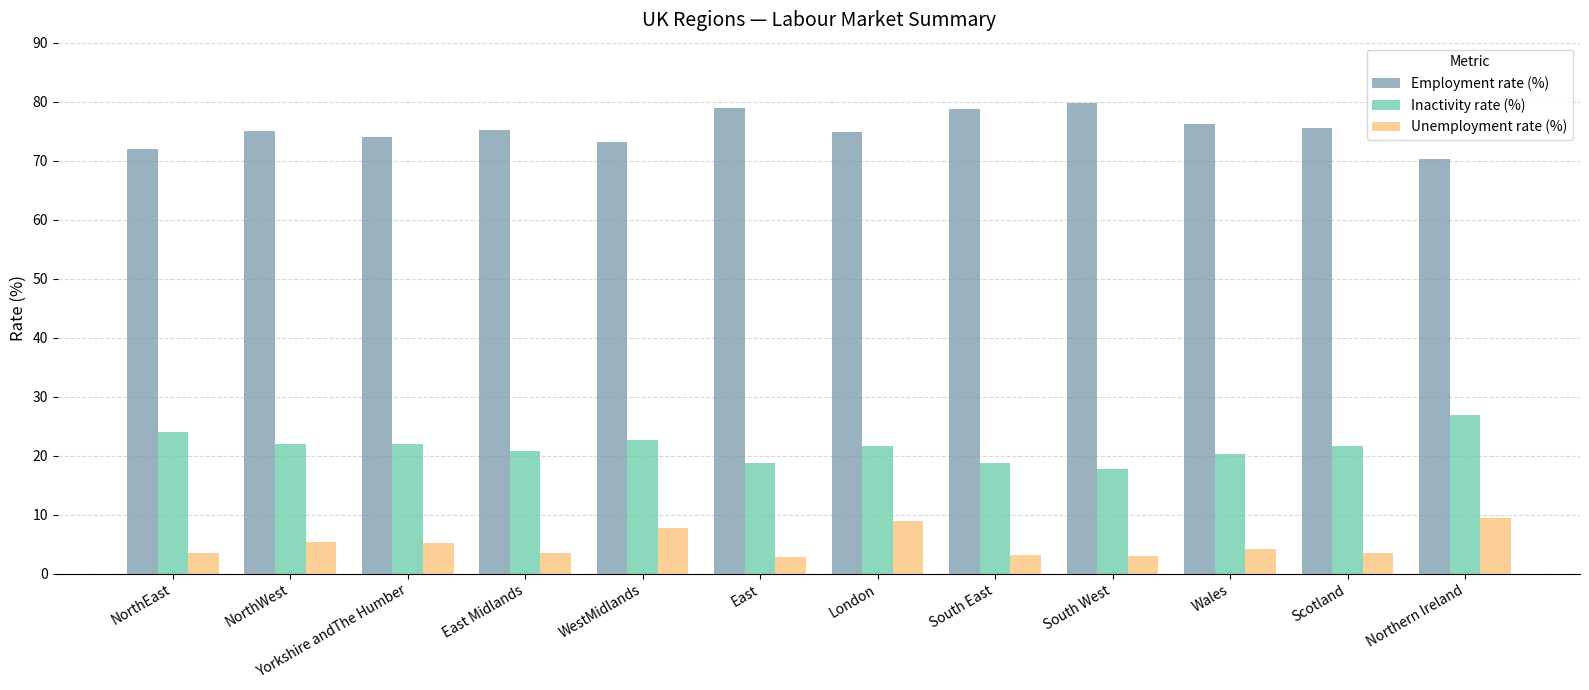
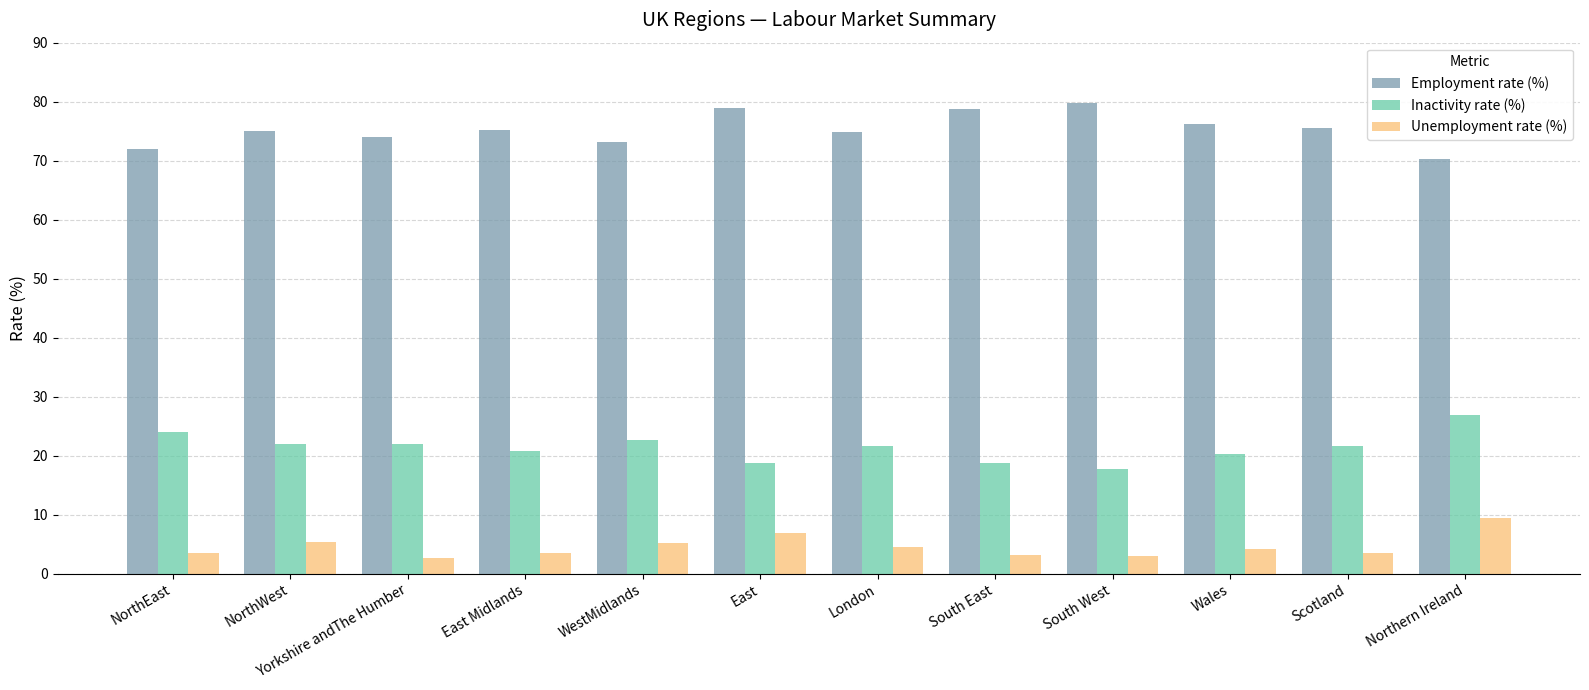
Unemployment rate (%), Yorkshire andThe Humber: 5 -> 3
Unemployment rate (%), WestMidlands: 8 -> 5
Unemployment rate (%), East: 3 -> 7
Unemployment rate (%), London: 9 -> 5
